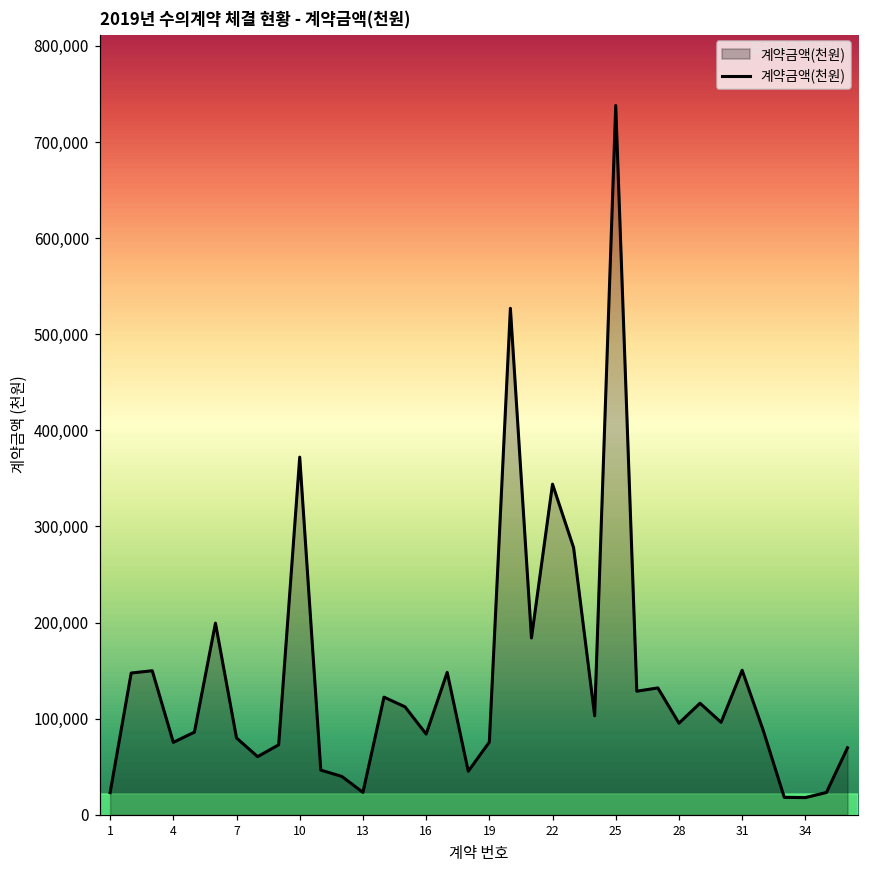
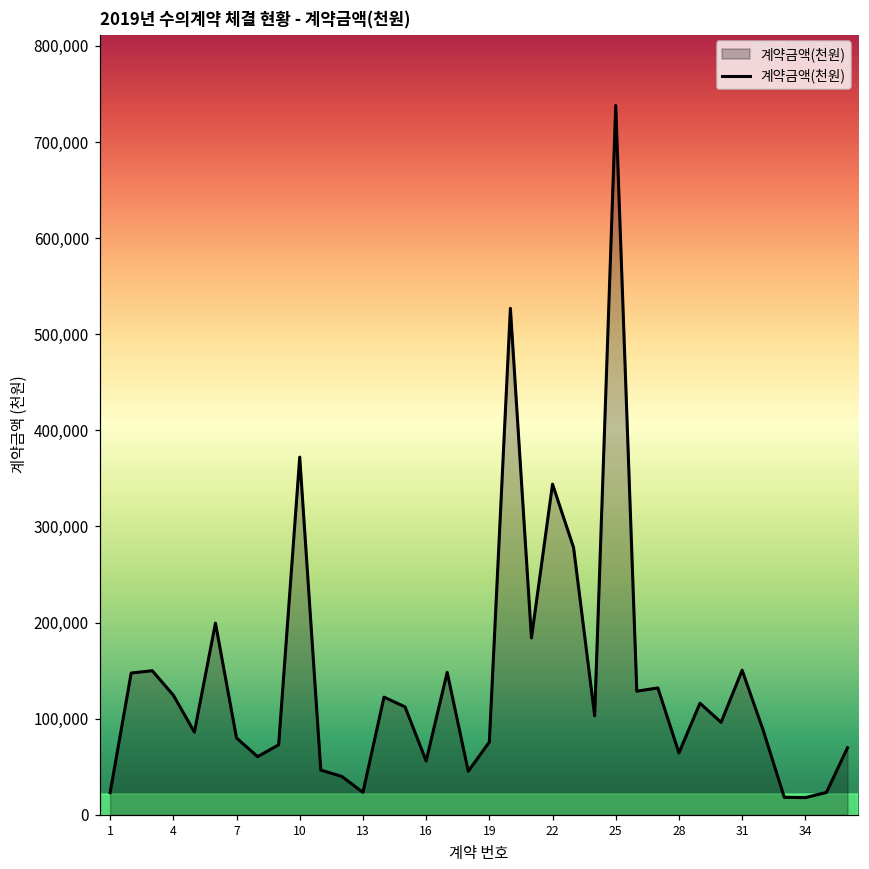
4: 80,000 -> 120,000
16: 80,000 -> 60,000
28: 100,000 -> 60,000
